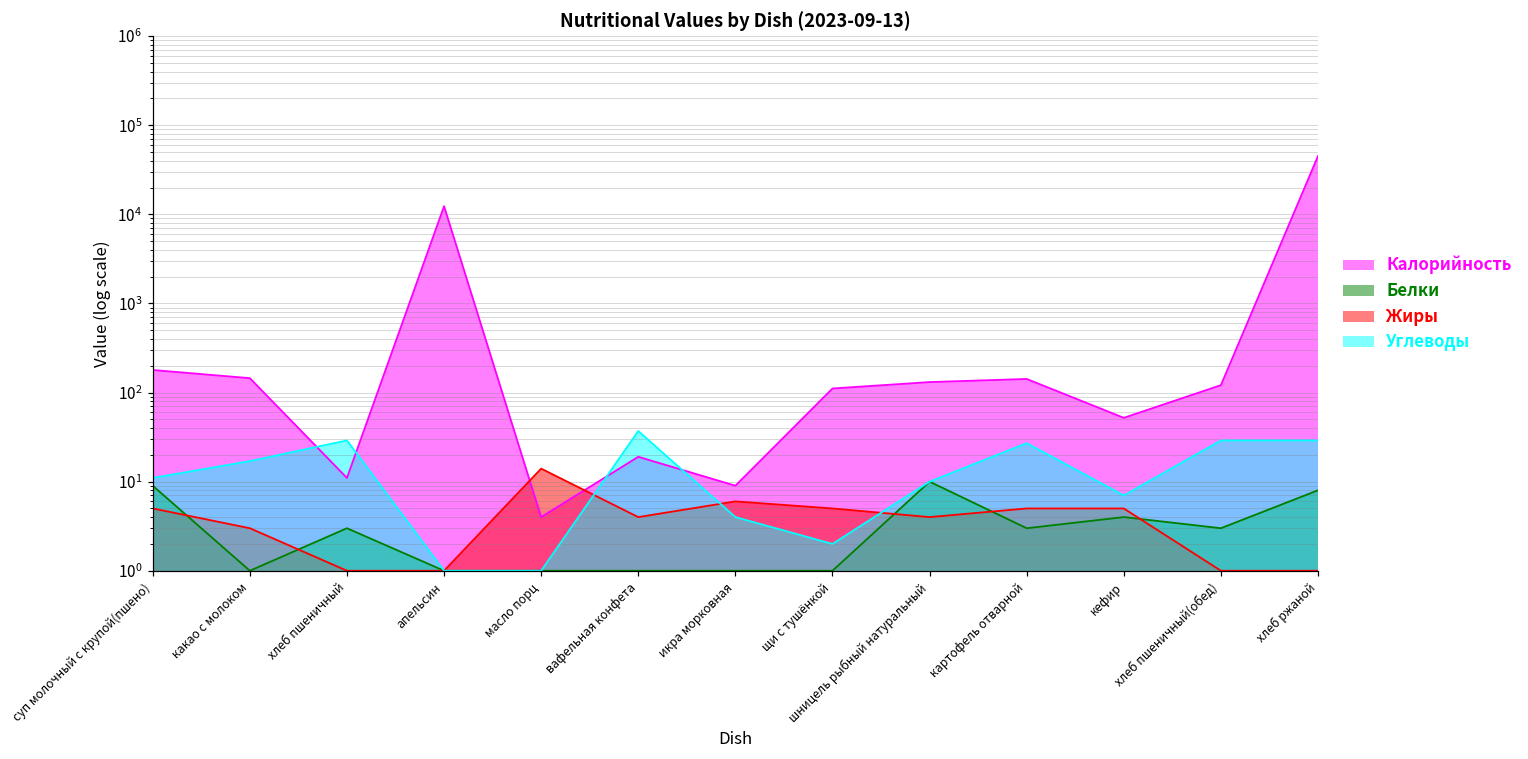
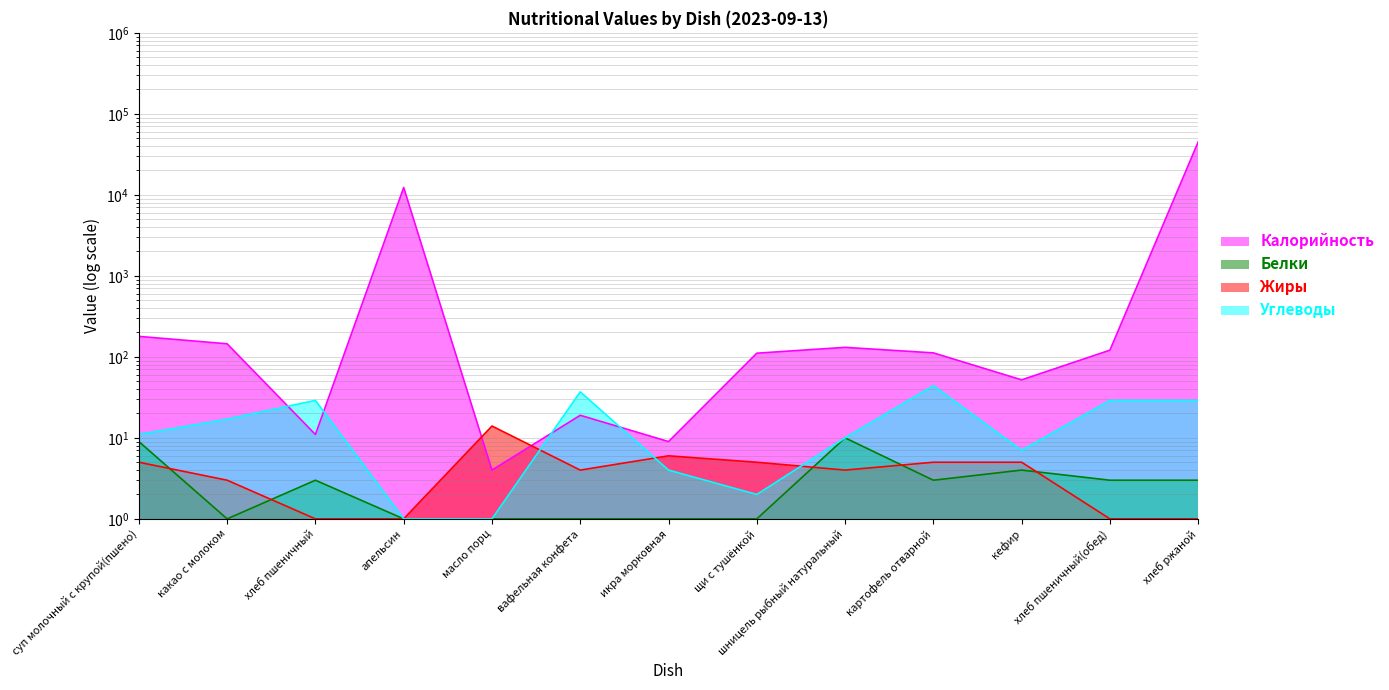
Калорийность, картофель отварной: 140 -> 110
Углеводы, картофель отварной: 27 -> 40
Белки, хлеб ржаной: 8 -> 3
